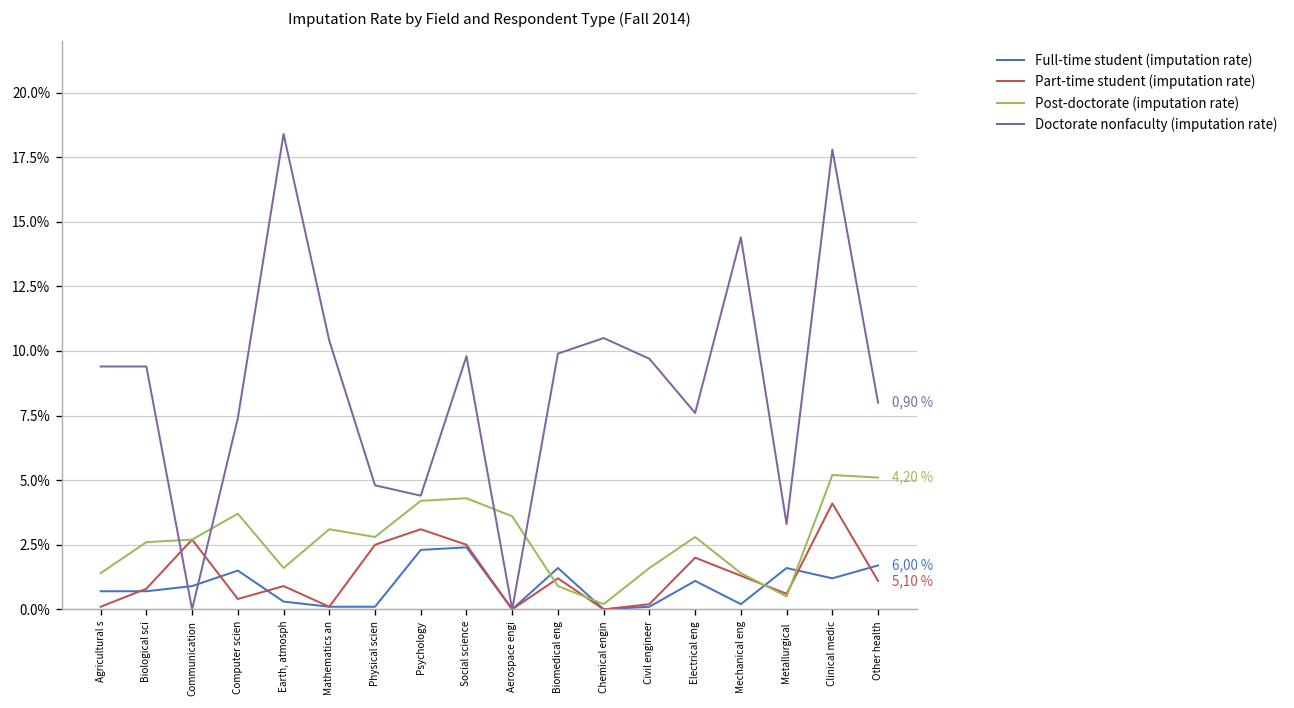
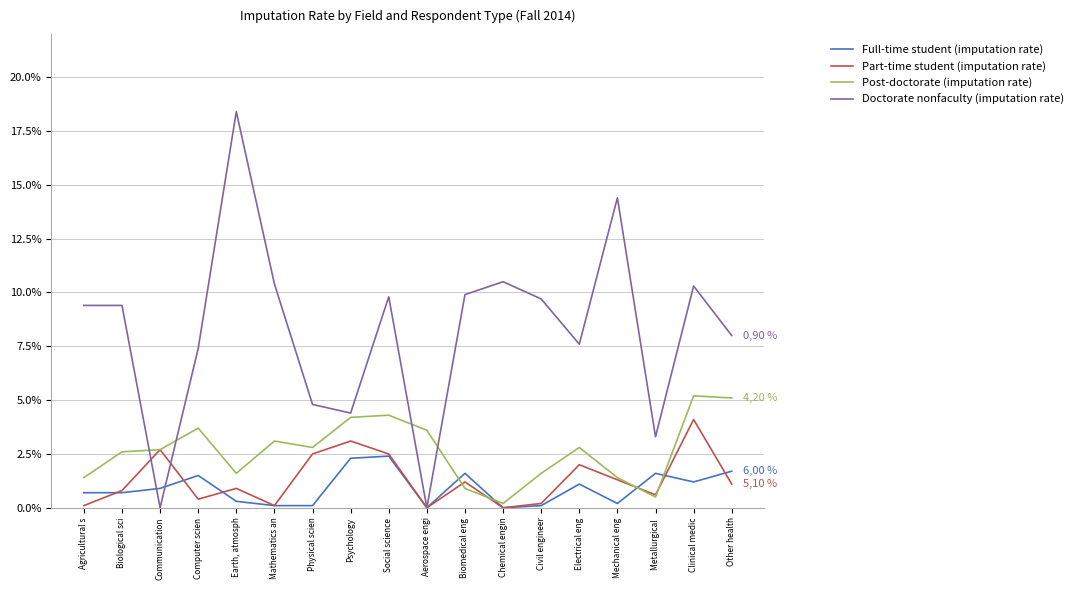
Doctorate nonfaculty (imputation rate), Clinical medic: 17.8% -> 10.3%
